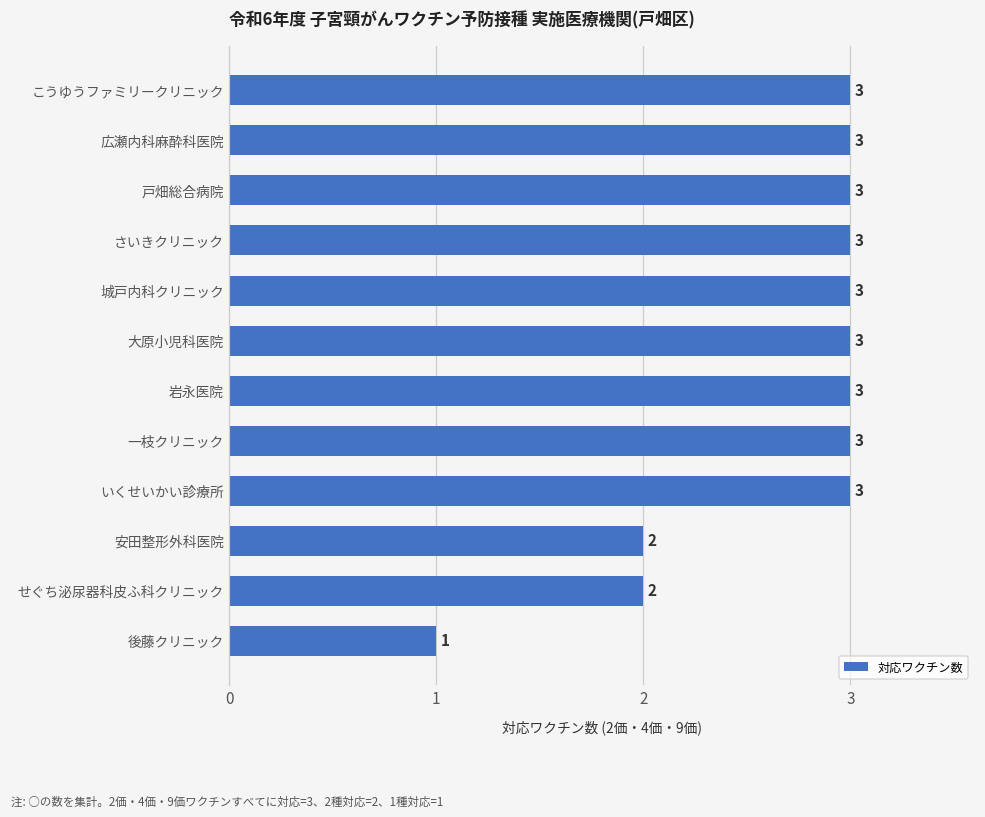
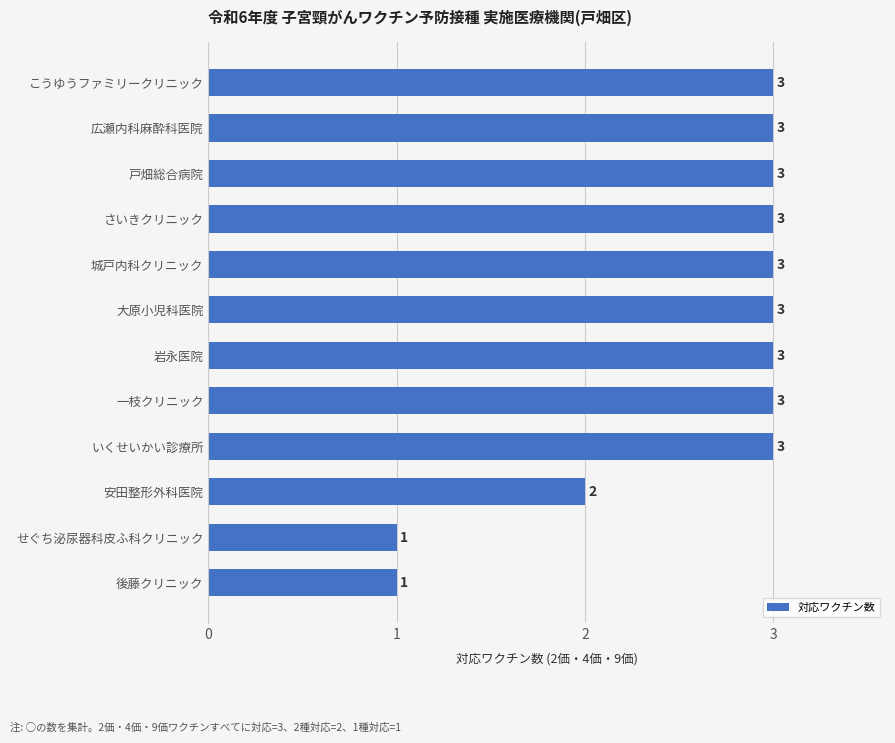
せぐち泌尿器科皮ふ科クリニック: 2 -> 1
